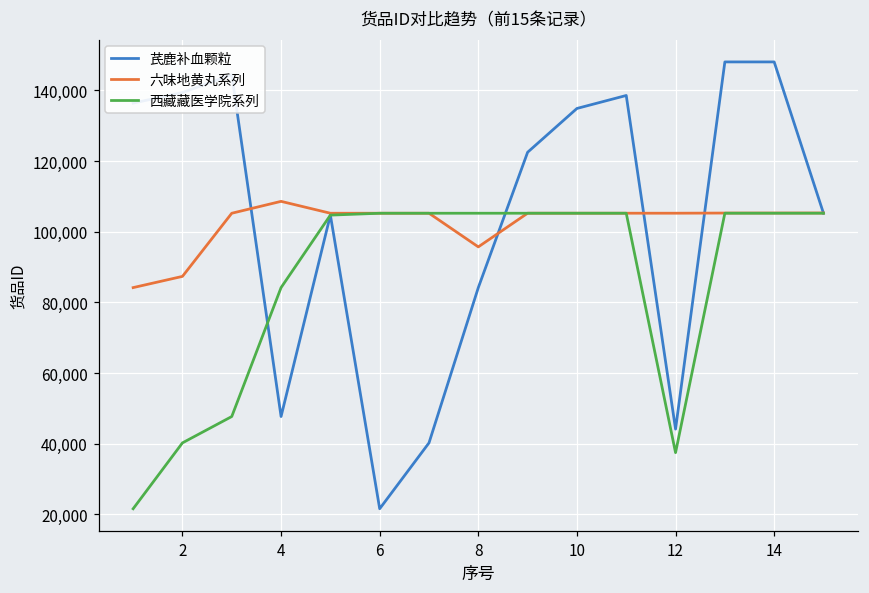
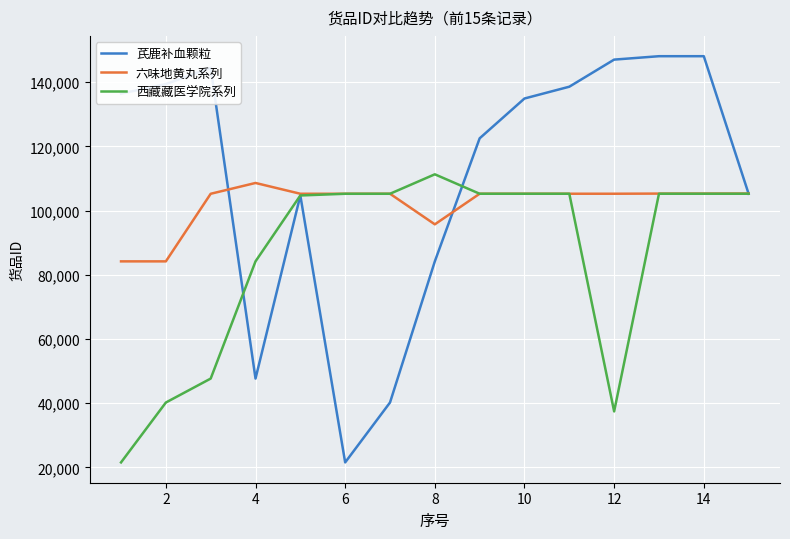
六味地黄丸系列, 2: 87,000 -> 84,000
西藏藏医学院系列, 8: 105,000 -> 111,000
芪鹿补血颗粒, 12: 44,000 -> 147,000
